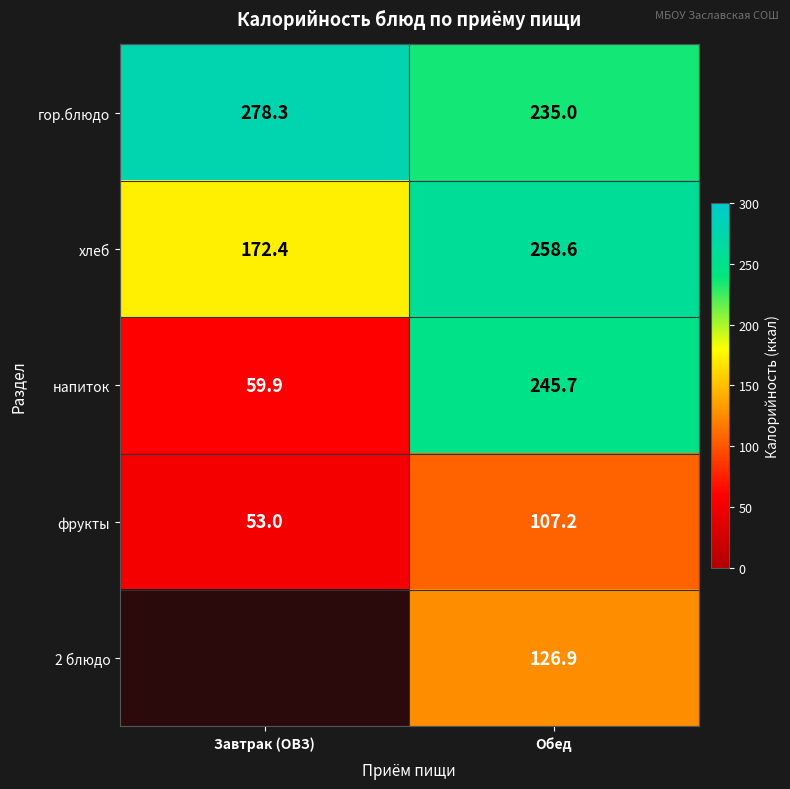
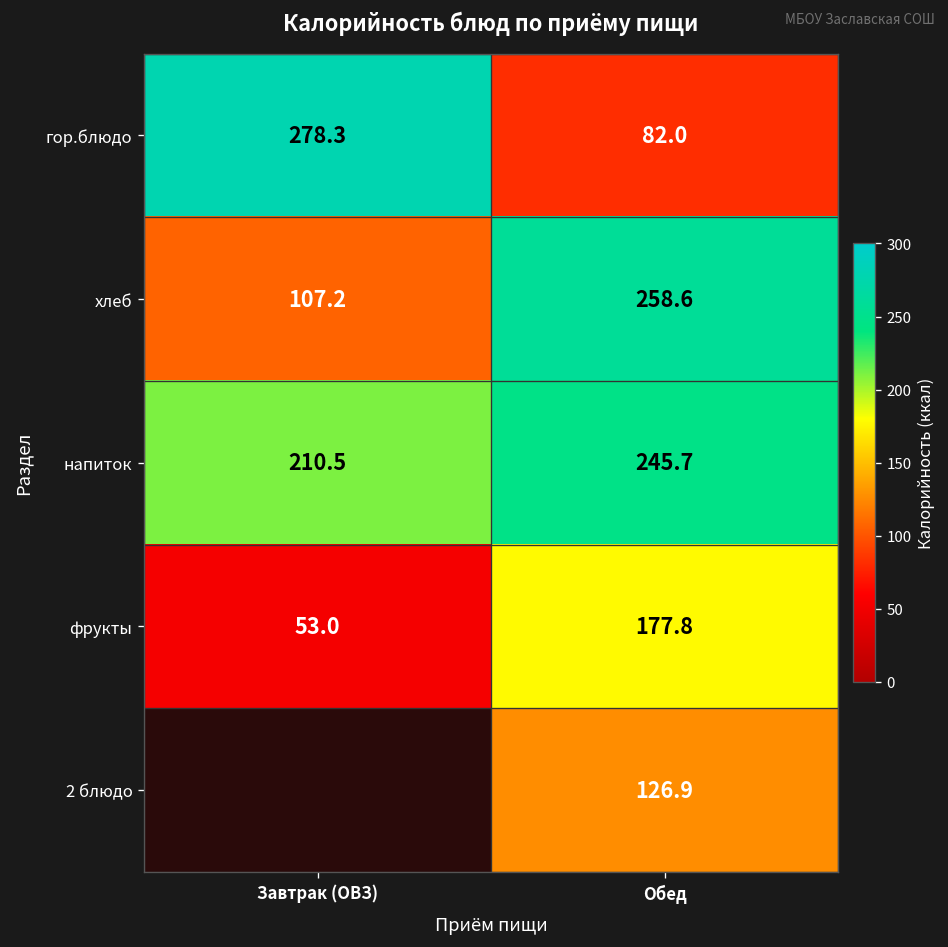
гор.блюдо, Обед: 235.0 -> 82.0
хлеб, Завтрак (ОВЗ): 172.4 -> 107.2
напиток, Завтрак (ОВЗ): 59.9 -> 210.5
фрукты, Обед: 107.2 -> 177.8
